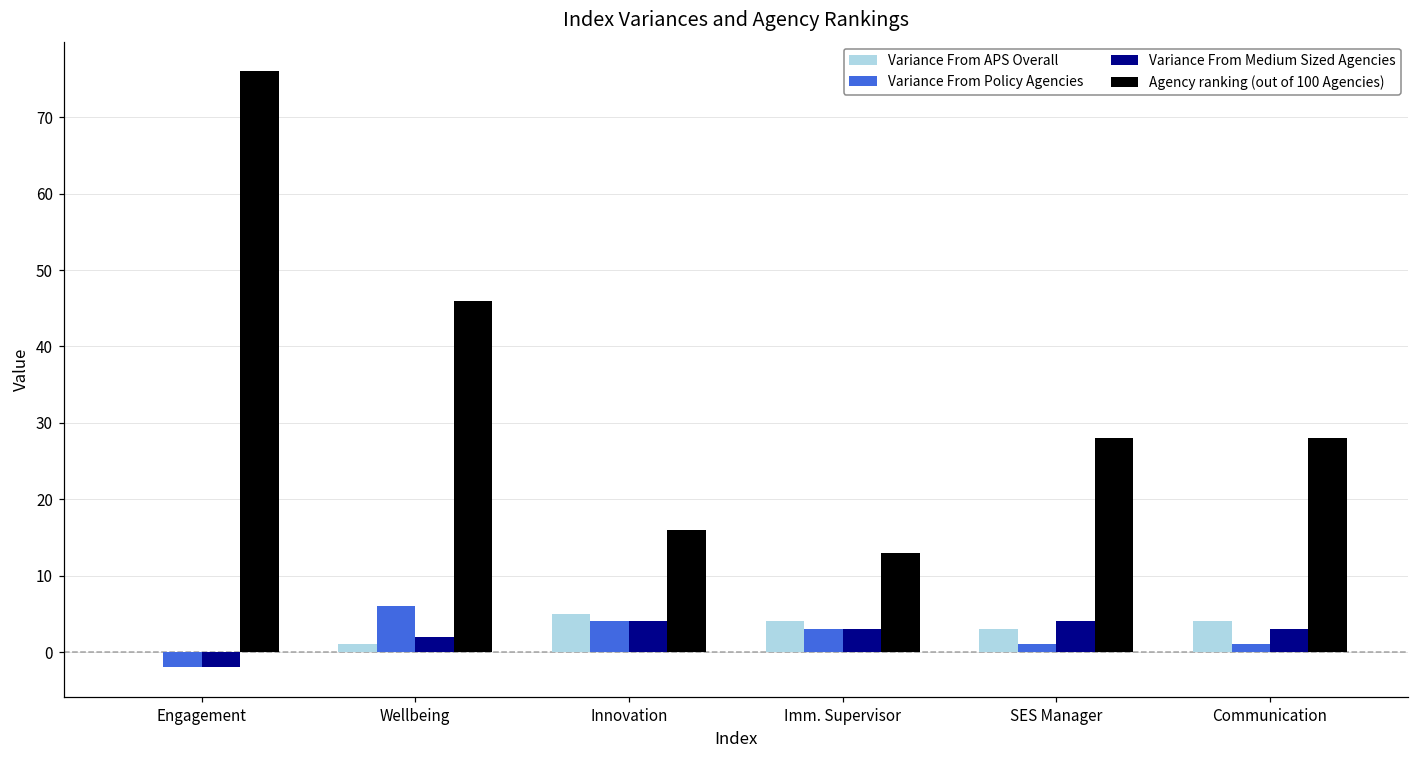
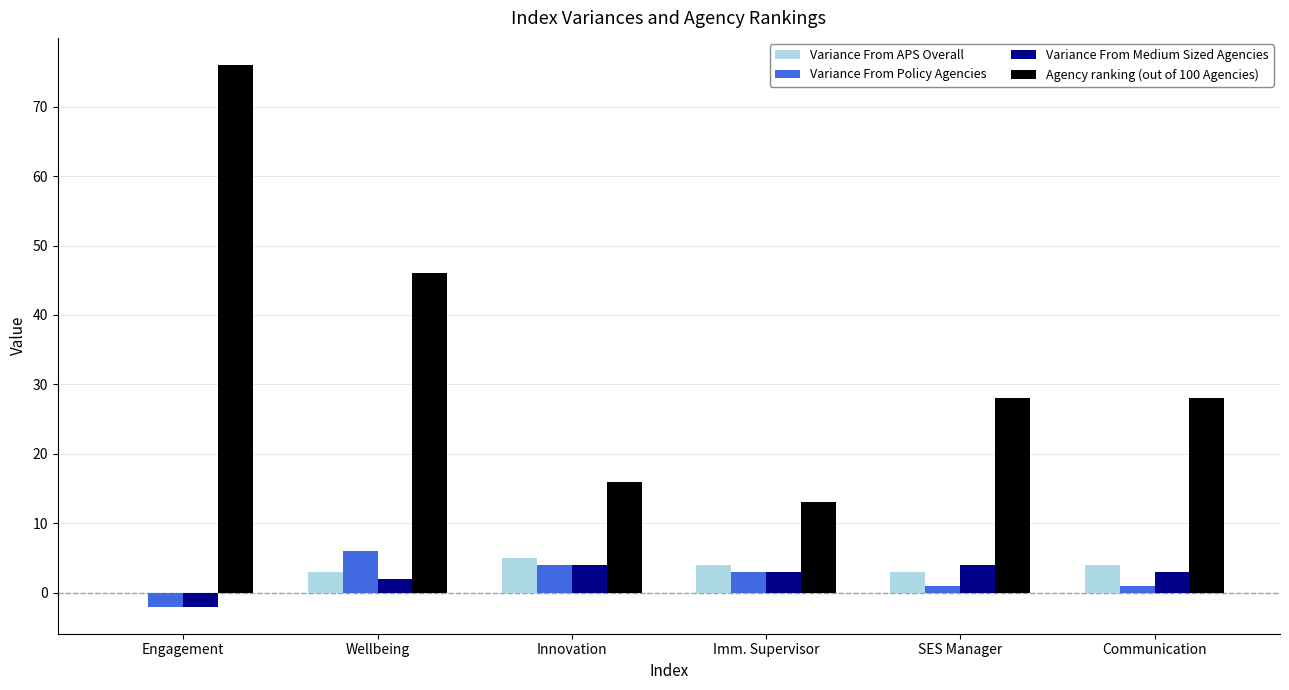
Variance From APS Overall, Wellbeing: 1 -> 3
